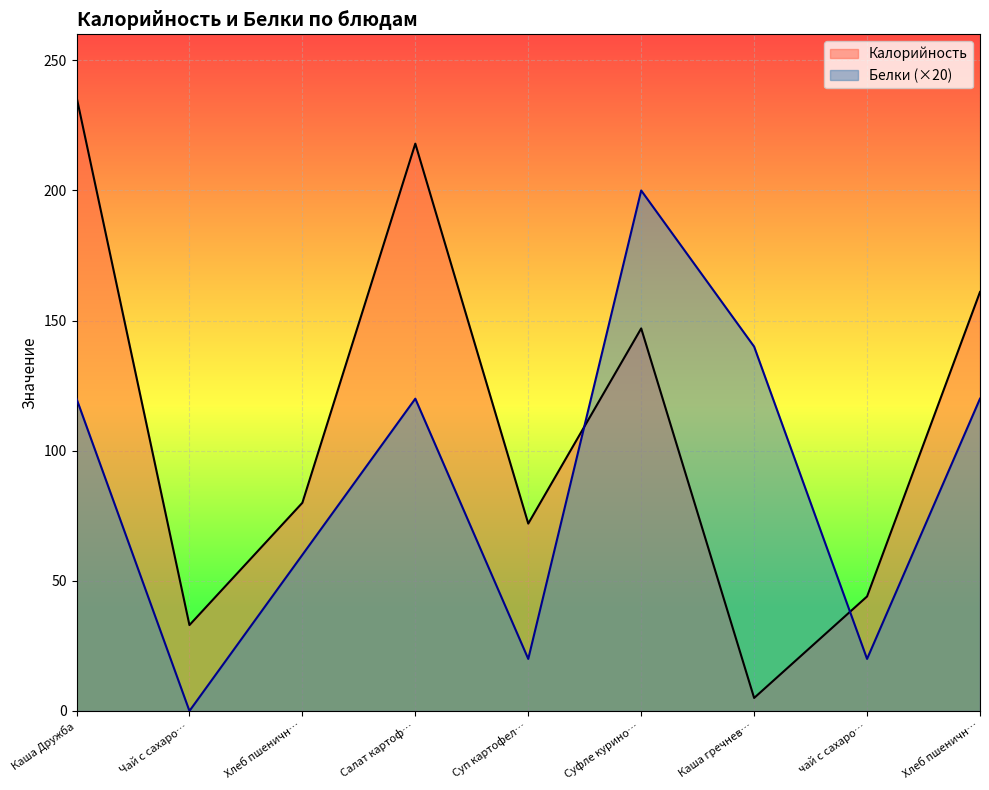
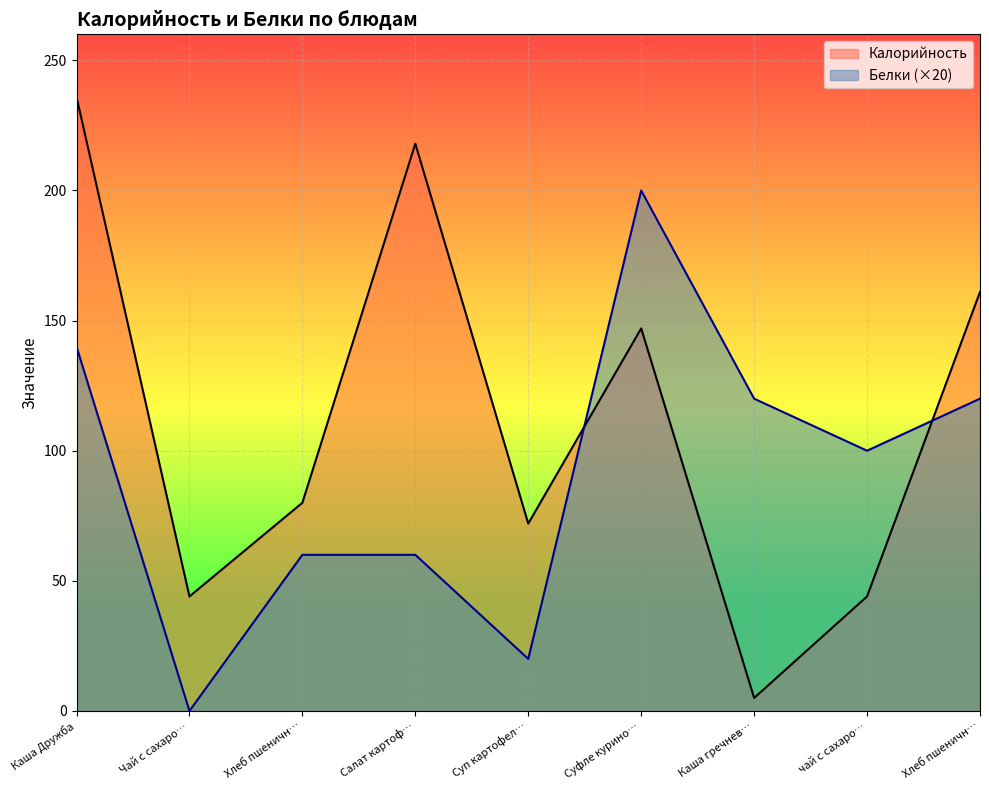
Белки (×20), Каша Дружба: 120 -> 140
Калорийность, Чай с сахаро…: 33 -> 44
Белки (×20), Салат картоф…: 120 -> 60
Белки (×20), Каша гречнев…: 140 -> 120
Белки (×20), чай с сахаро…: 20 -> 100
